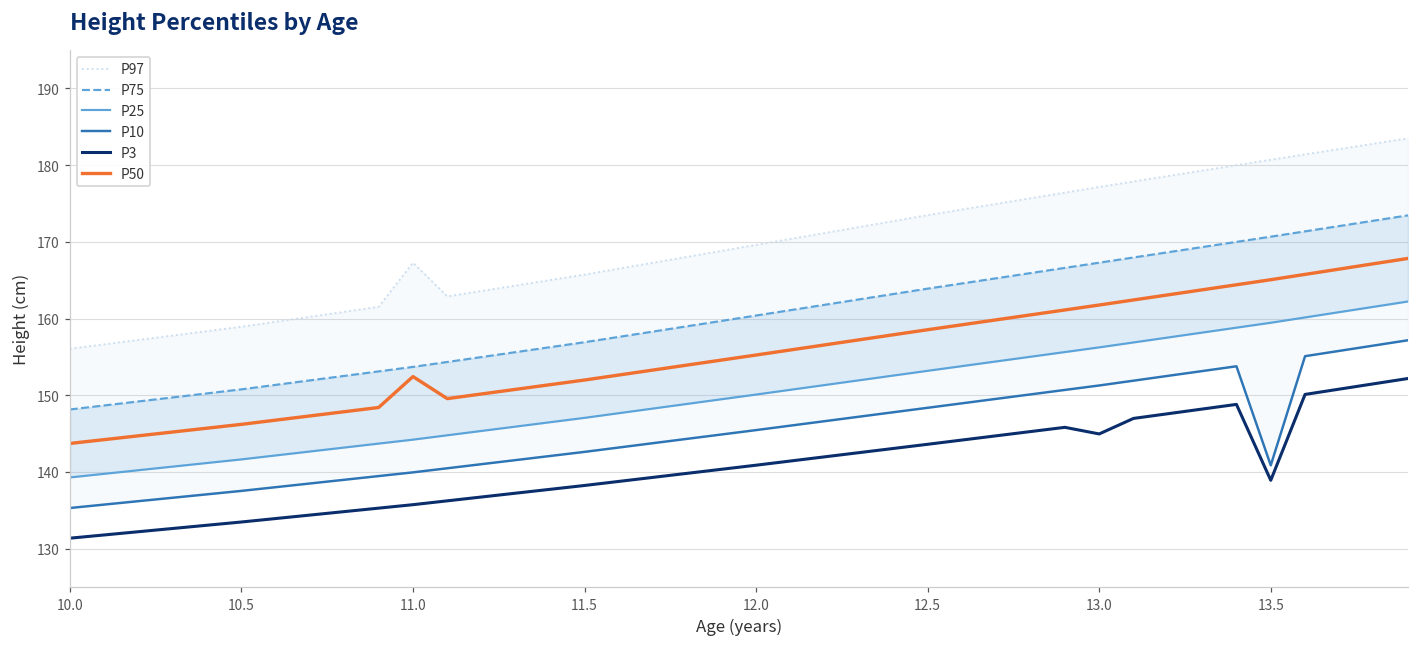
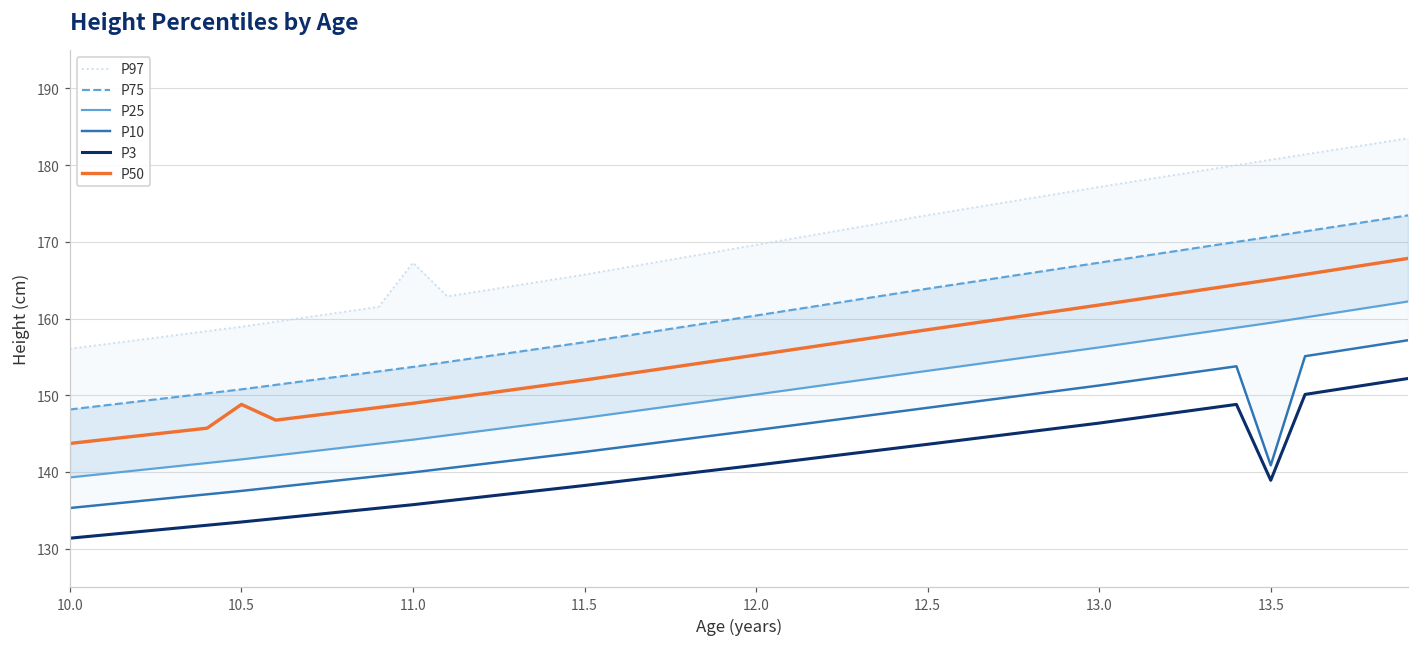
P50, 10.5: 146 -> 149
P50, 11.0: 152 -> 149
P3, 13.0: 145 -> 146
